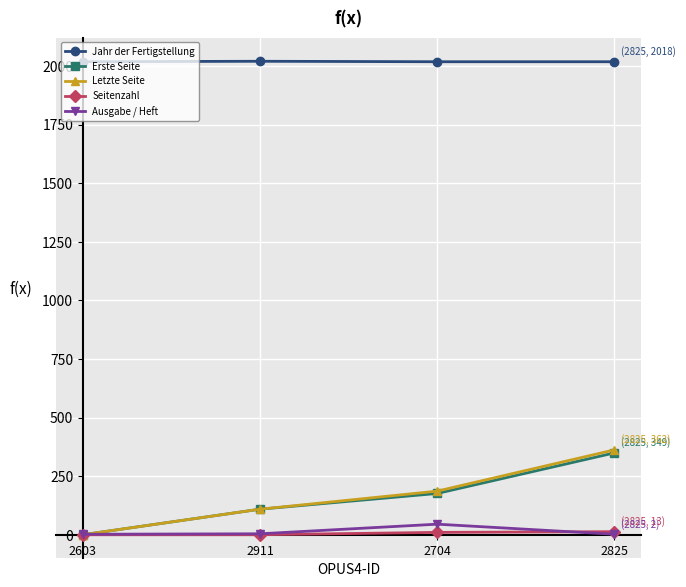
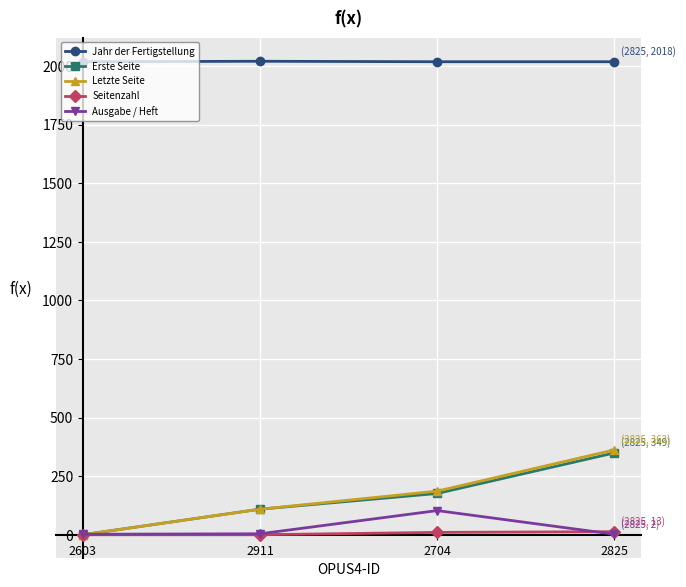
Ausgabe / Heft, 2704: 50 -> 100
